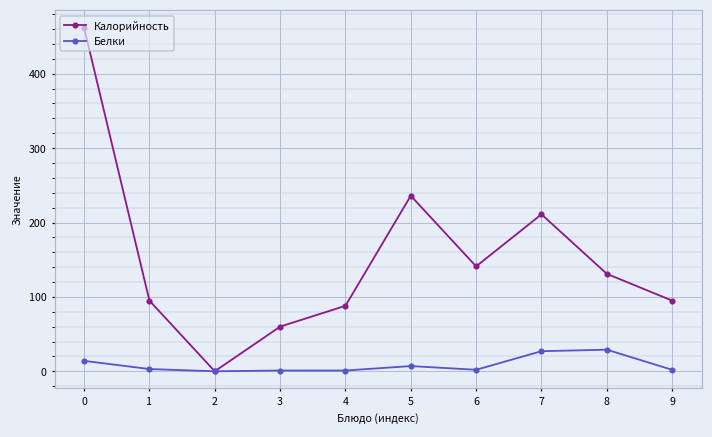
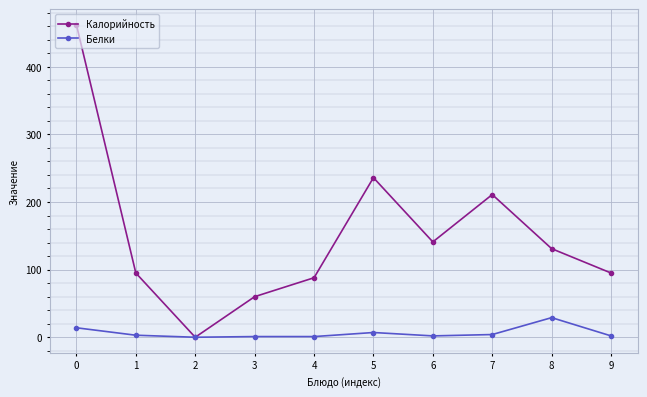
Белки, 7: 30 -> 0
